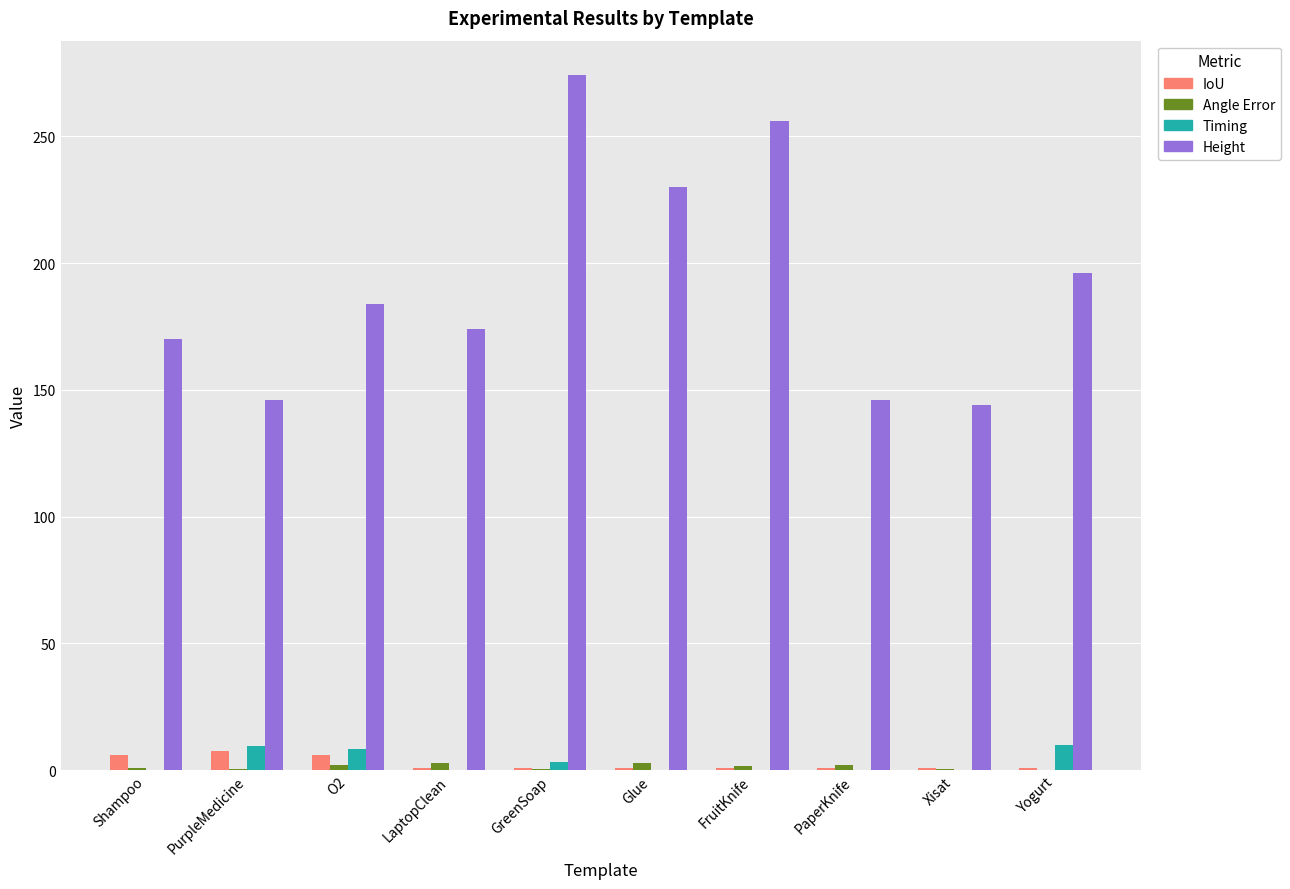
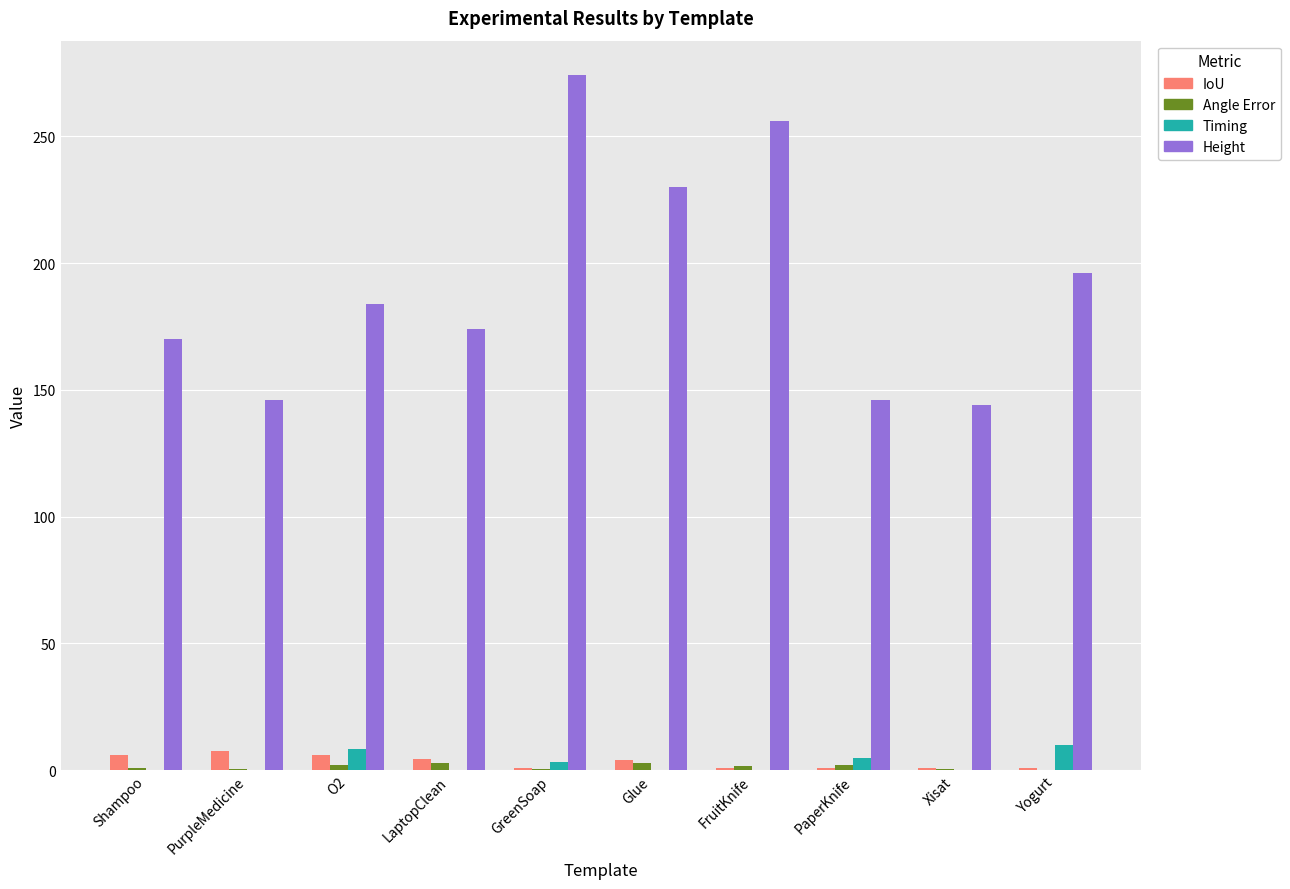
Timing, PurpleMedicine: 10 -> 0
IoU, LaptopClean: 1 -> 4
IoU, Glue: 1 -> 4
Timing, PaperKnife: 0 -> 5
